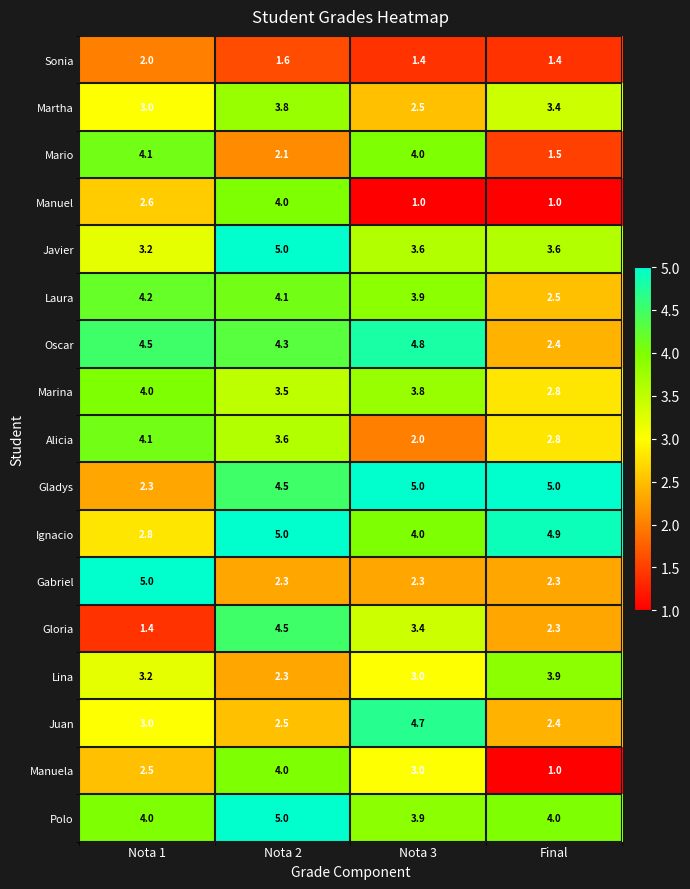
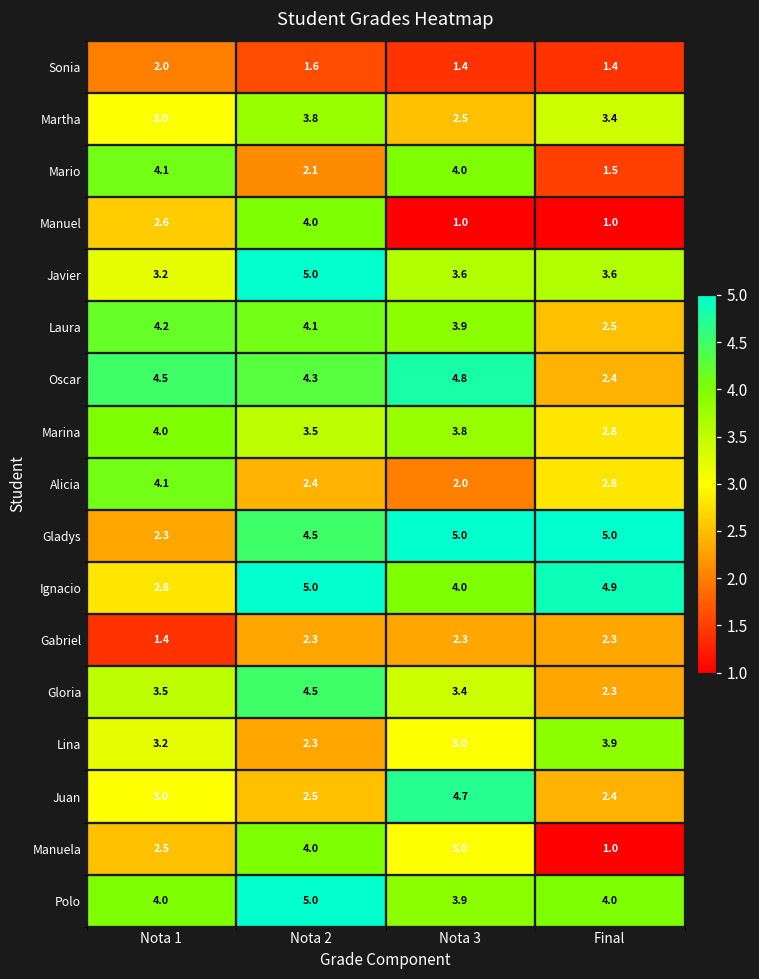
Alicia, Nota 2: 3.6 -> 2.4
Gabriel, Nota 1: 5.0 -> 1.4
Gloria, Nota 1: 1.4 -> 3.5
